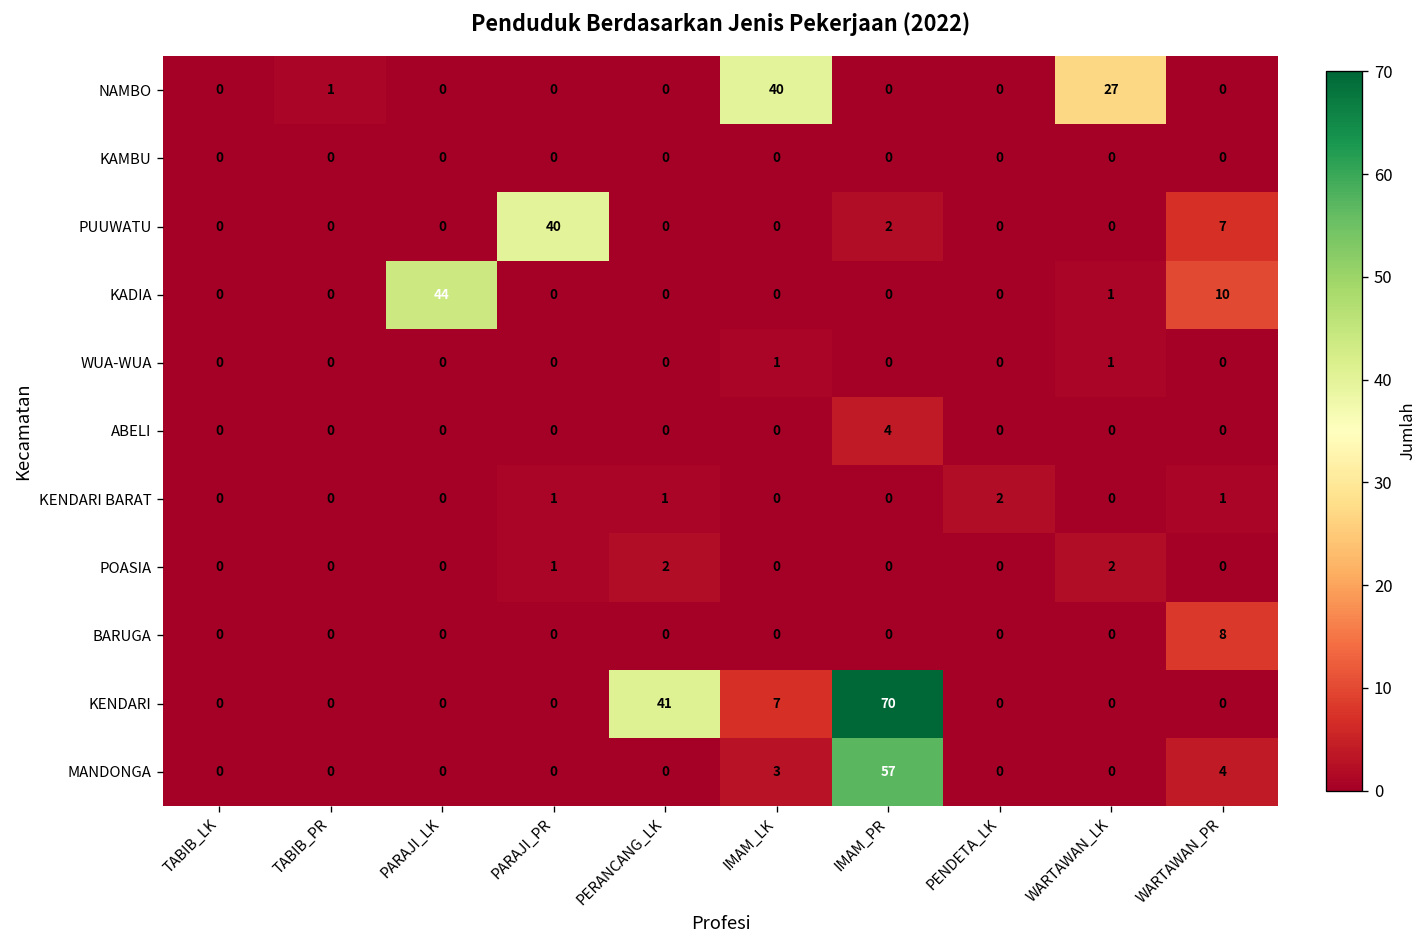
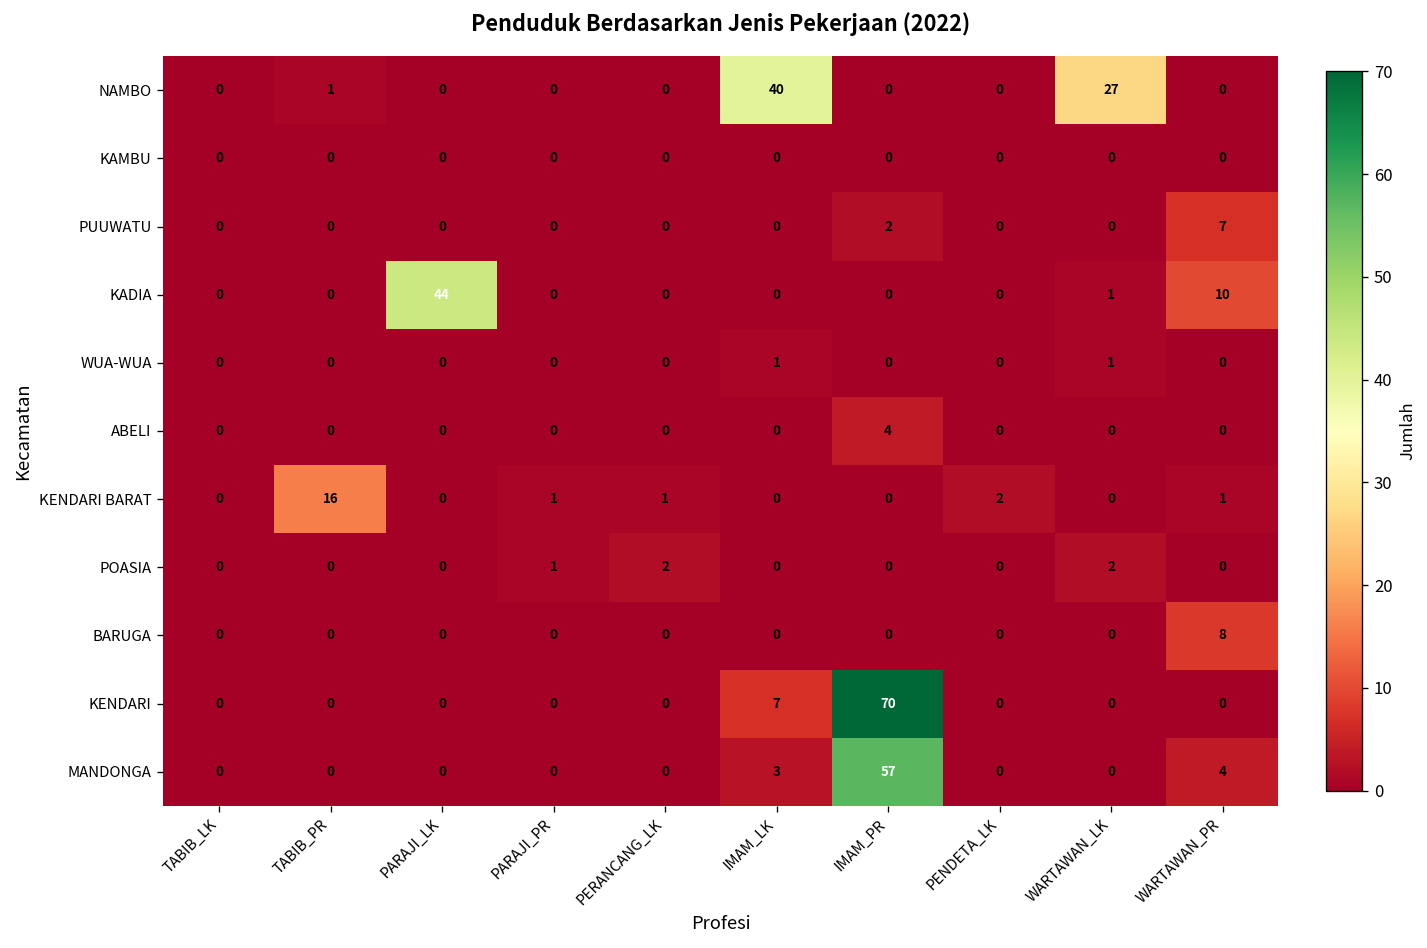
PUUWATU, PARAJI_PR: 40 -> 0
KENDARI BARAT, TABIB_PR: 0 -> 16
KENDARI, PERANCANG_LK: 41 -> 0
